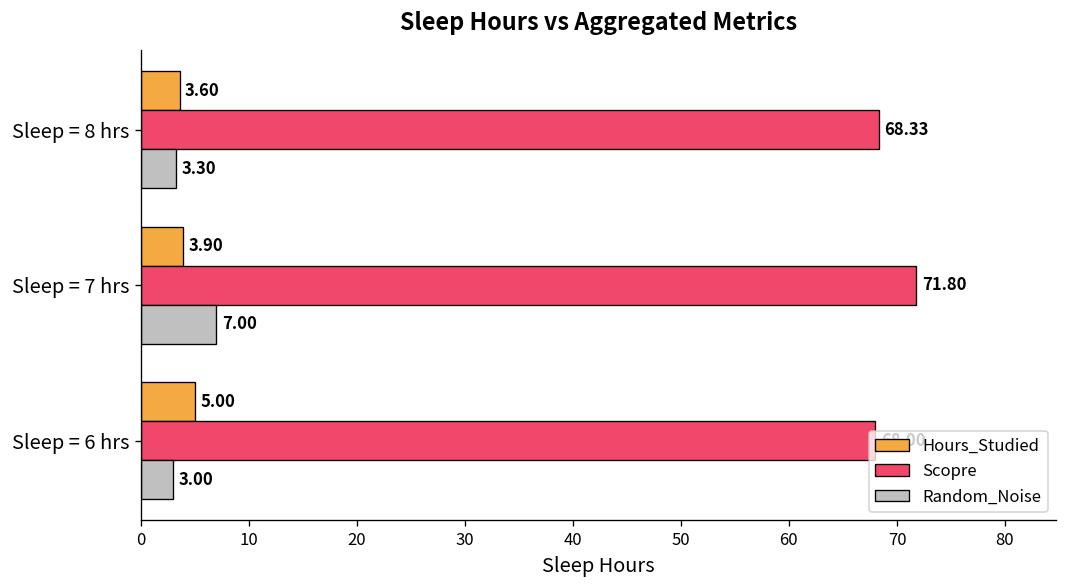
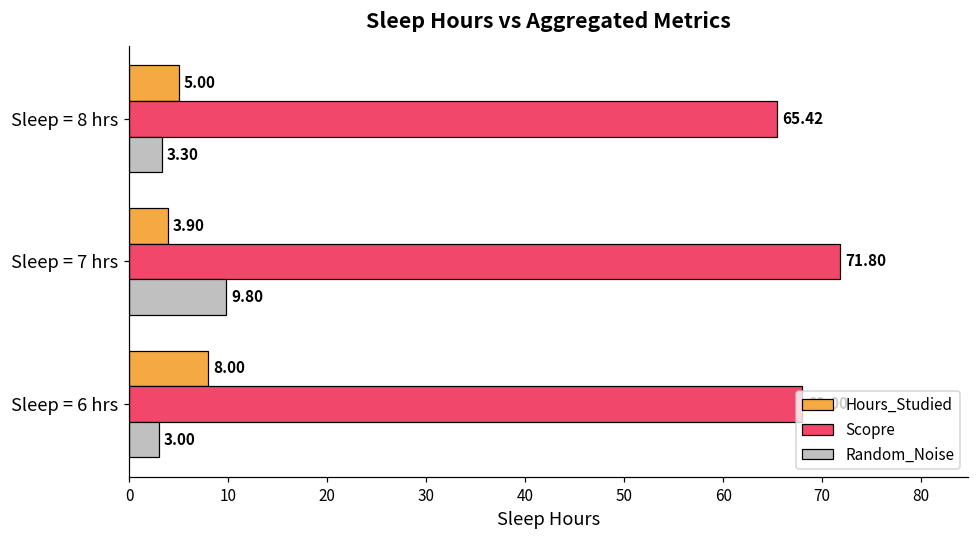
Hours_Studied, Sleep = 8 hrs: 3.60 -> 5.00
Scopre, Sleep = 8 hrs: 68.33 -> 65.42
Random_Noise, Sleep = 7 hrs: 7.00 -> 9.80
Hours_Studied, Sleep = 6 hrs: 5.00 -> 8.00
